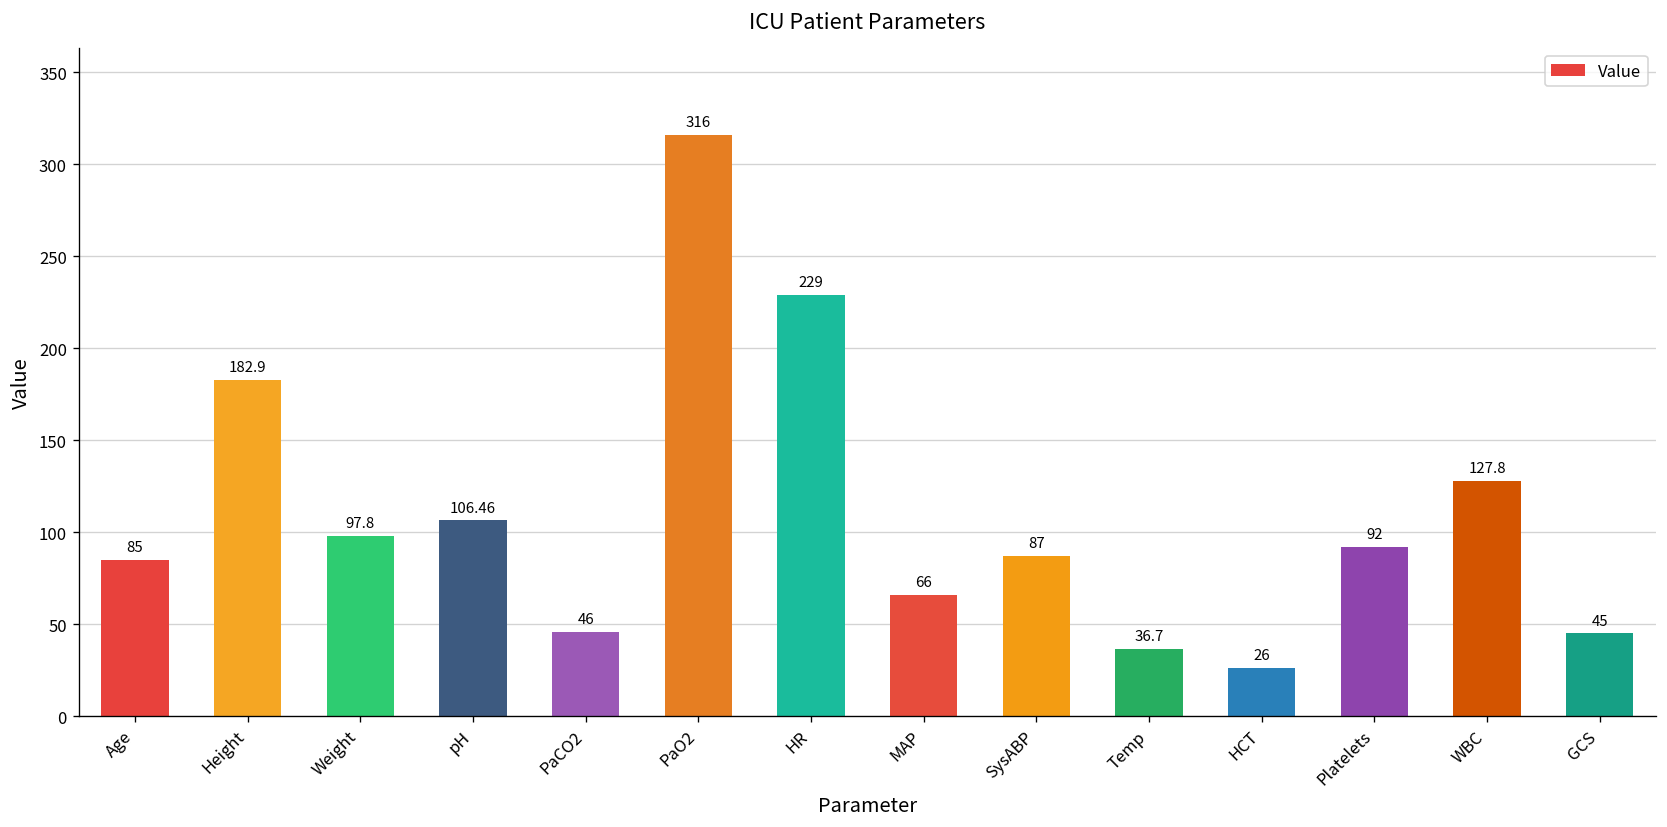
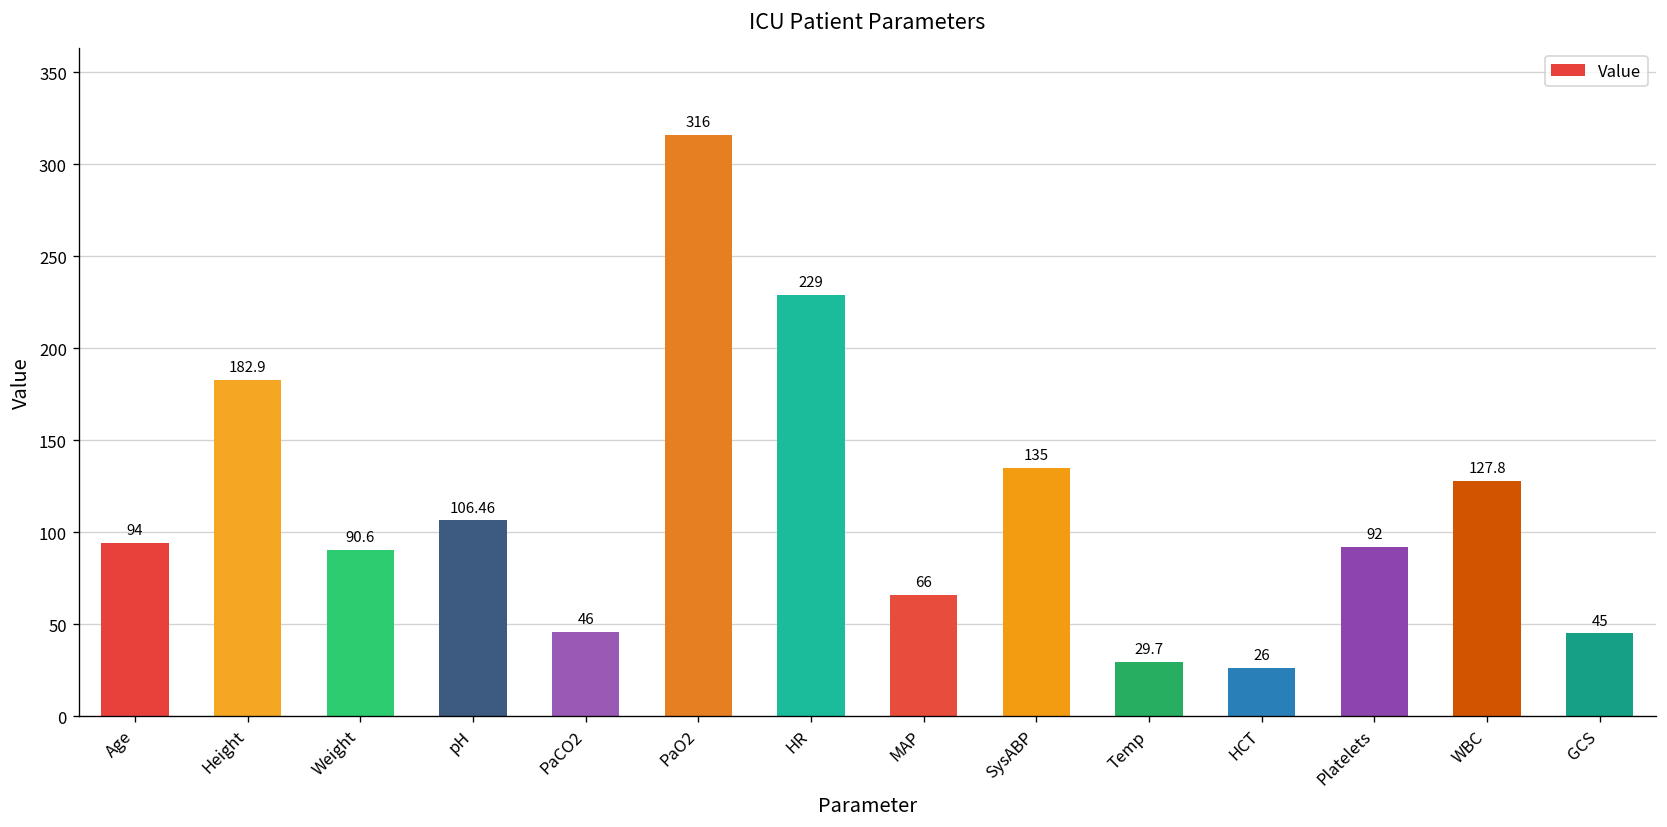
Age: 85 -> 94
Weight: 97.8 -> 90.6
SysABP: 87 -> 135
Temp: 36.7 -> 29.7
